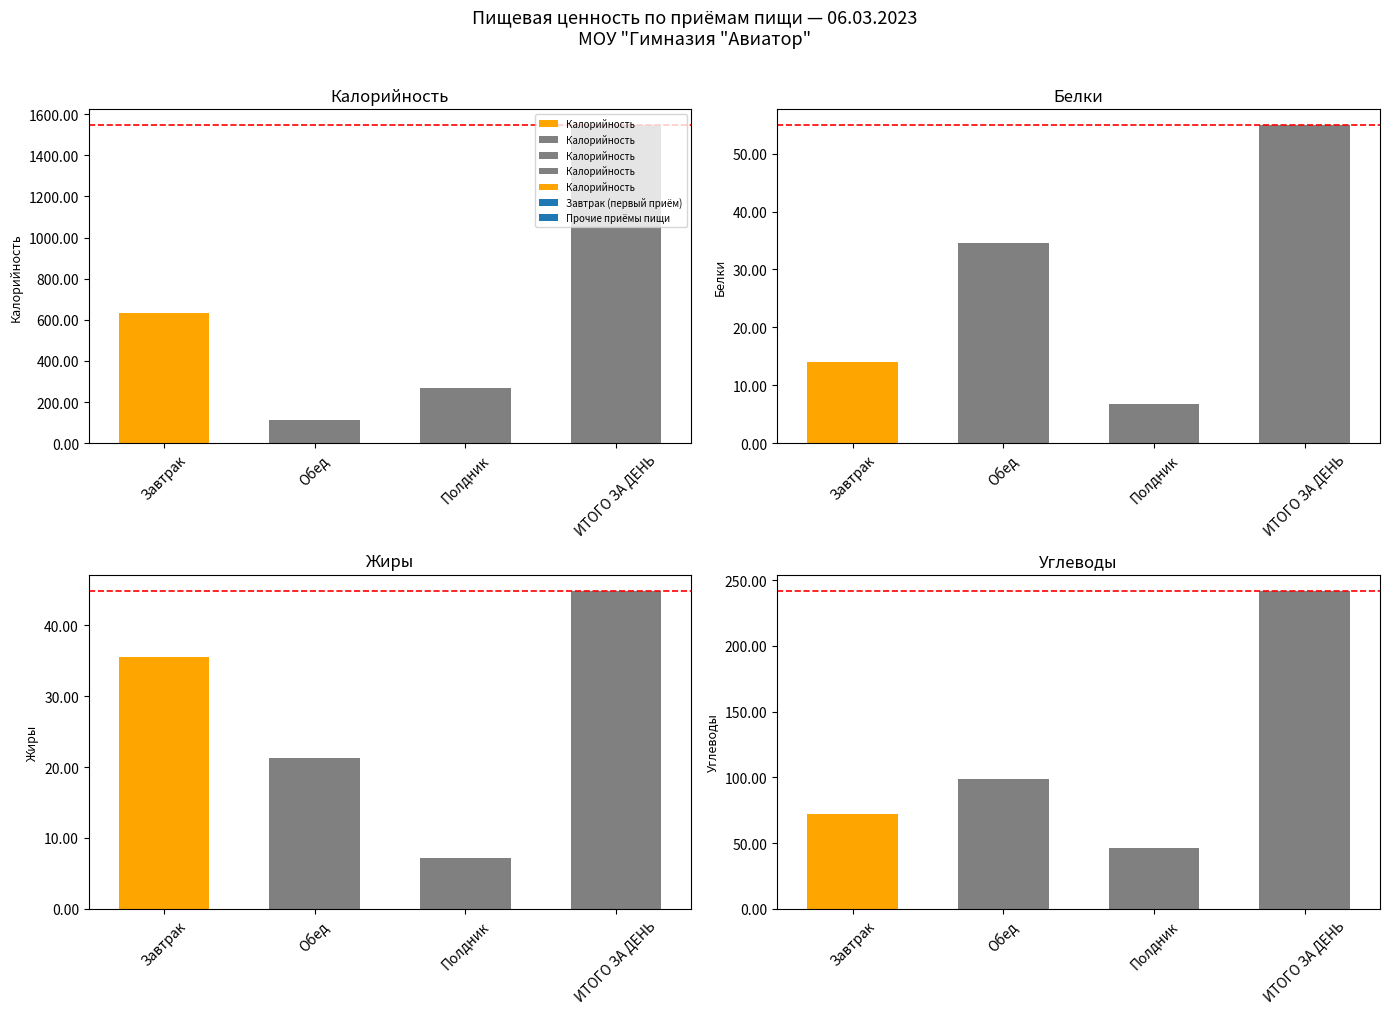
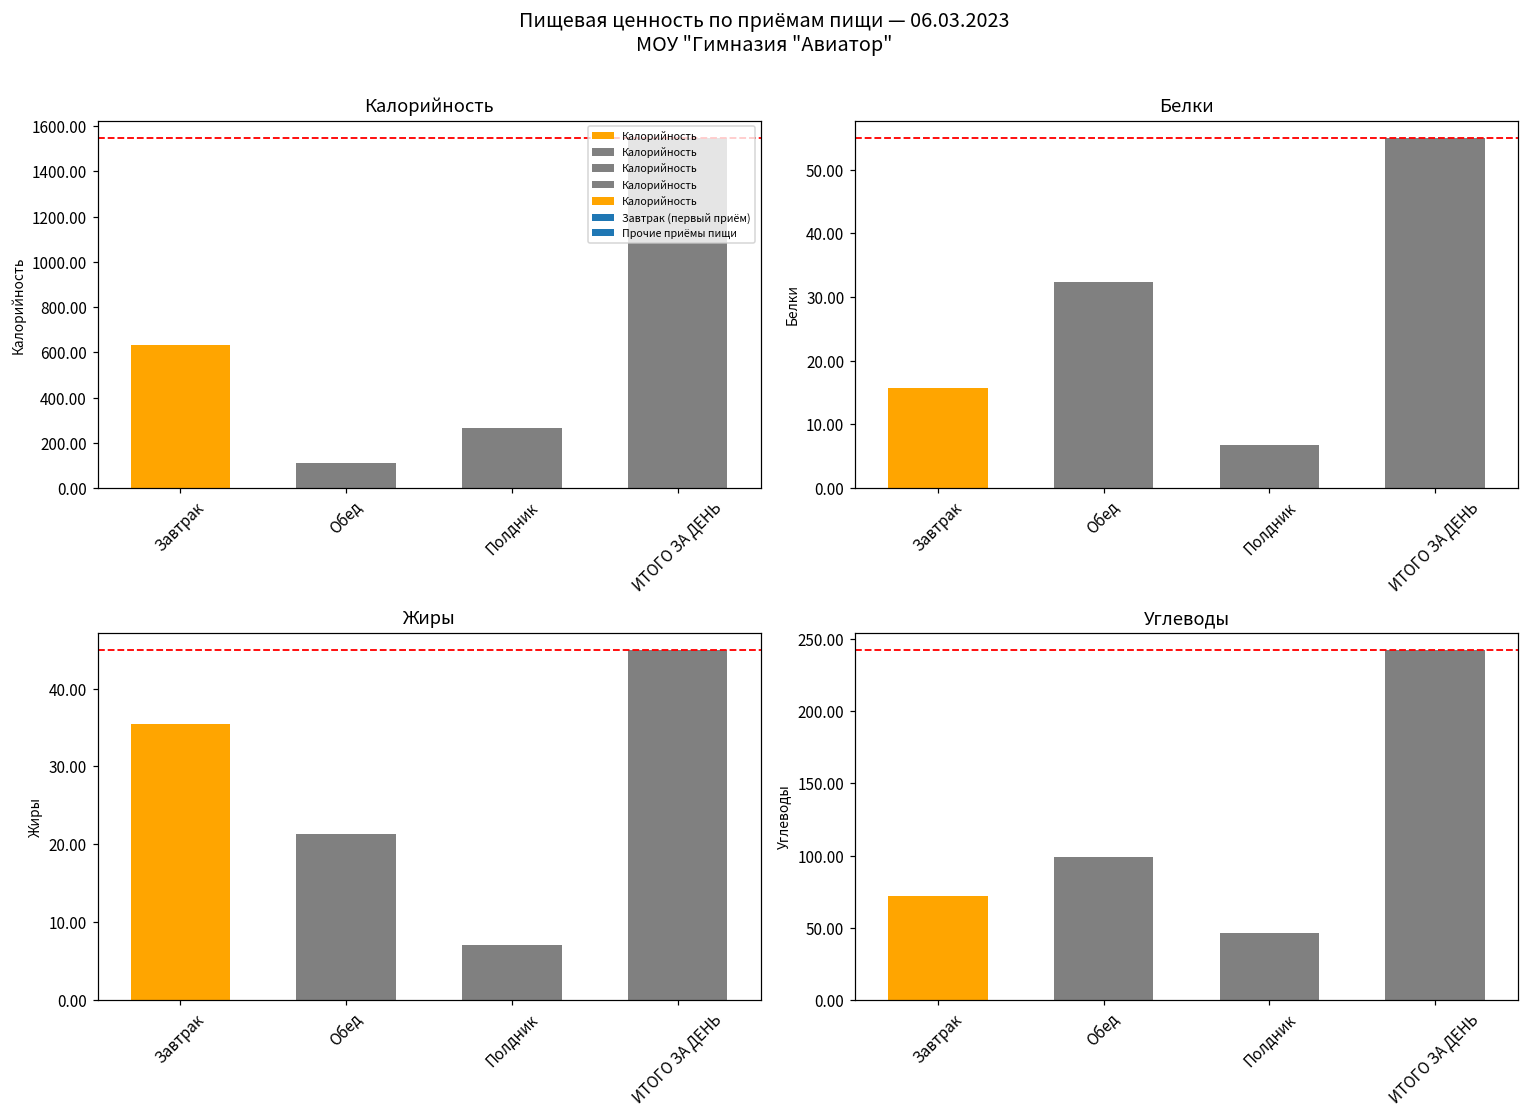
Белки, Завтрак: 14 -> 16
Белки, Обед: 35 -> 32
